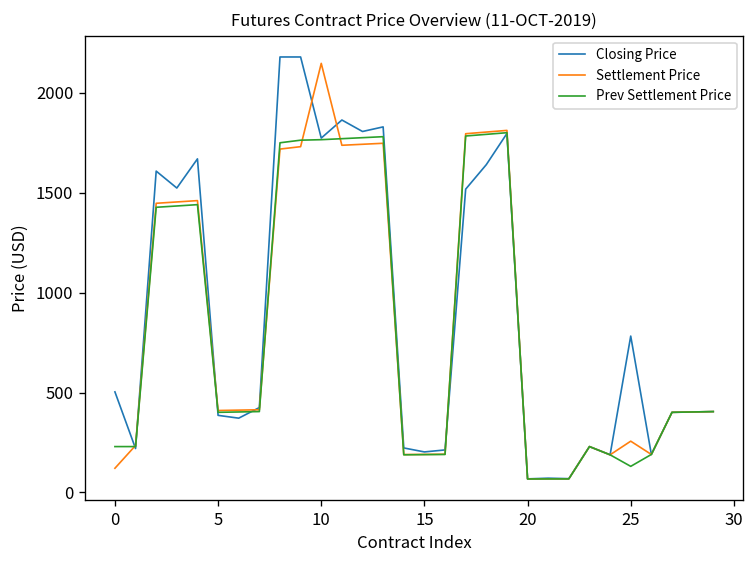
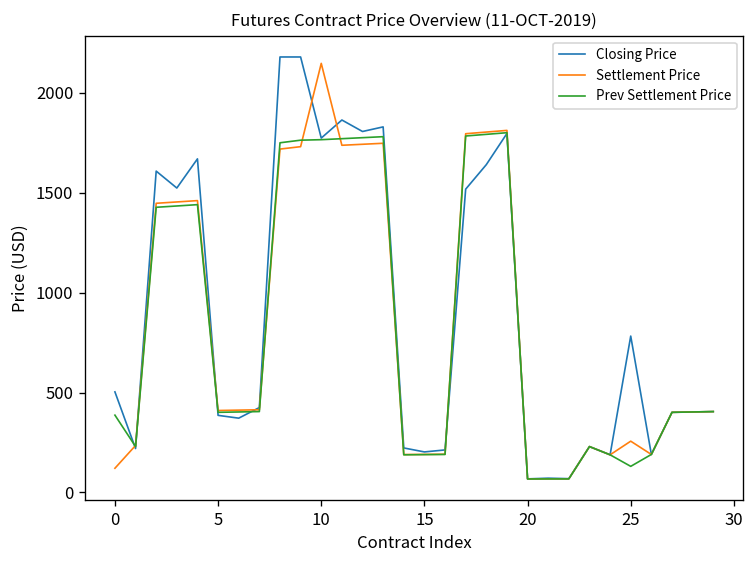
Prev Settlement Price, 0: 230 -> 390
